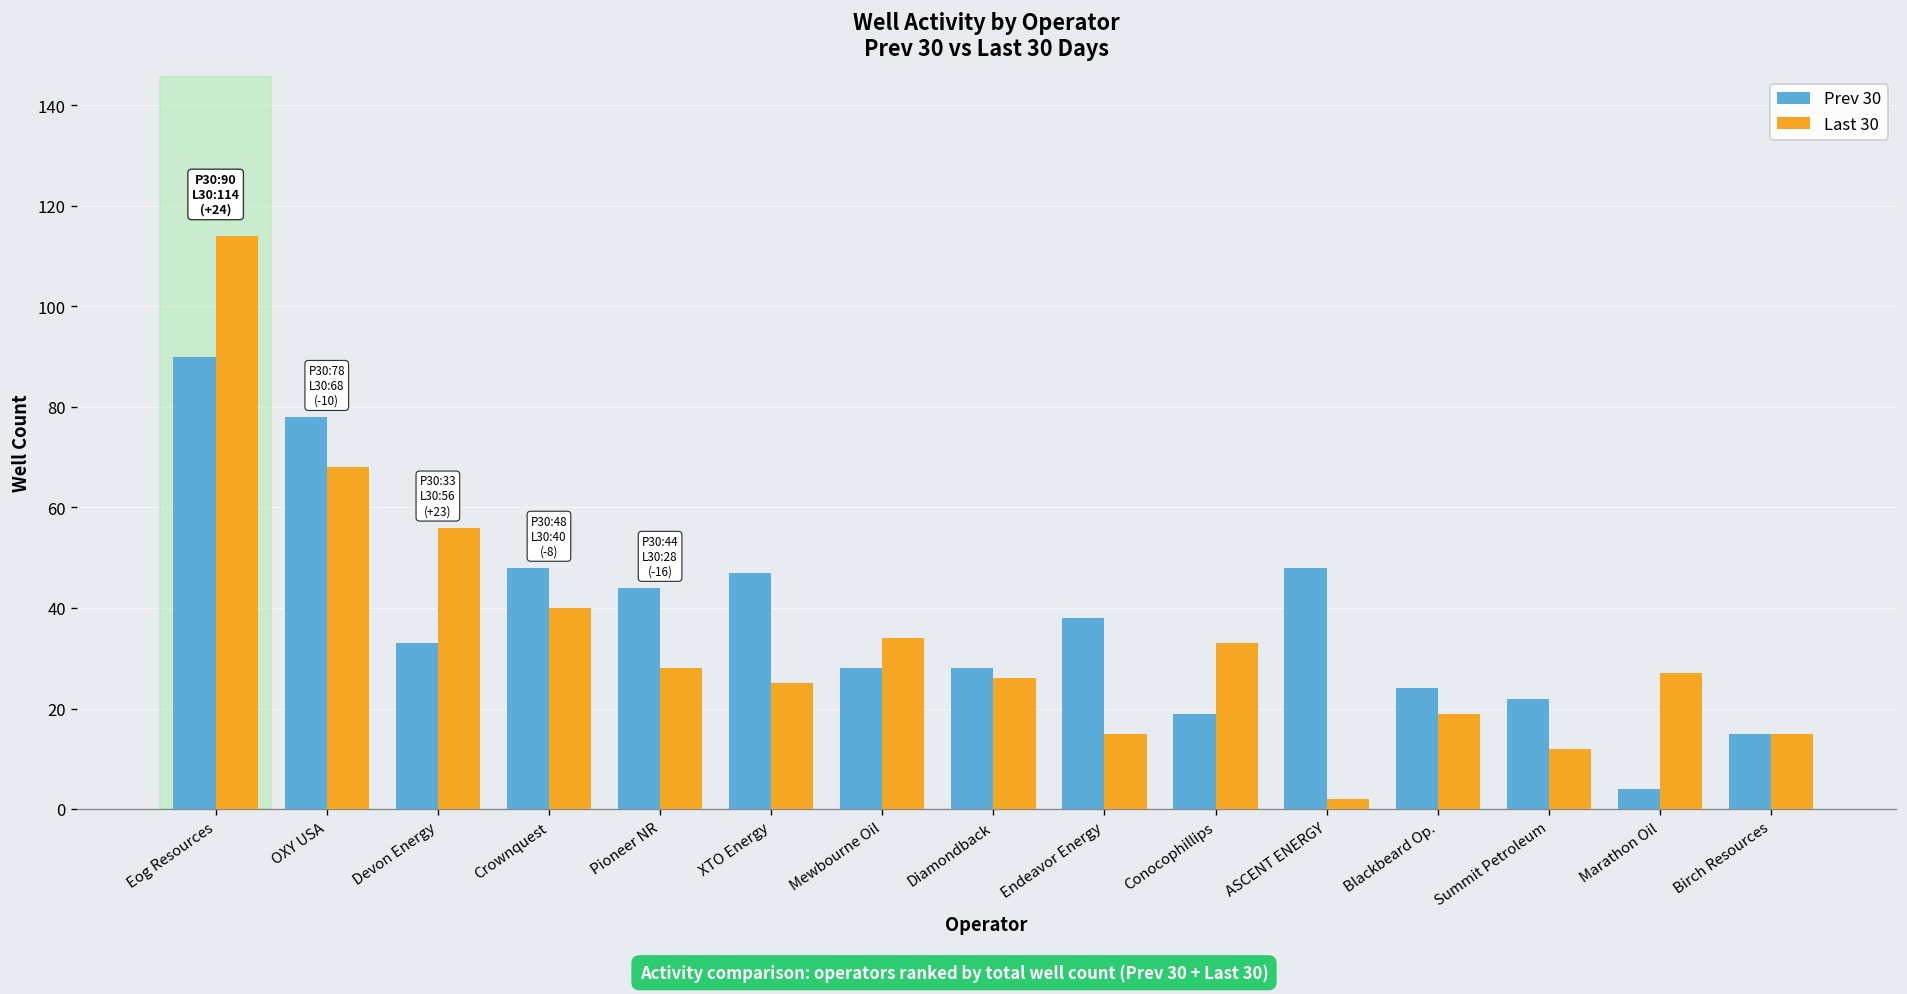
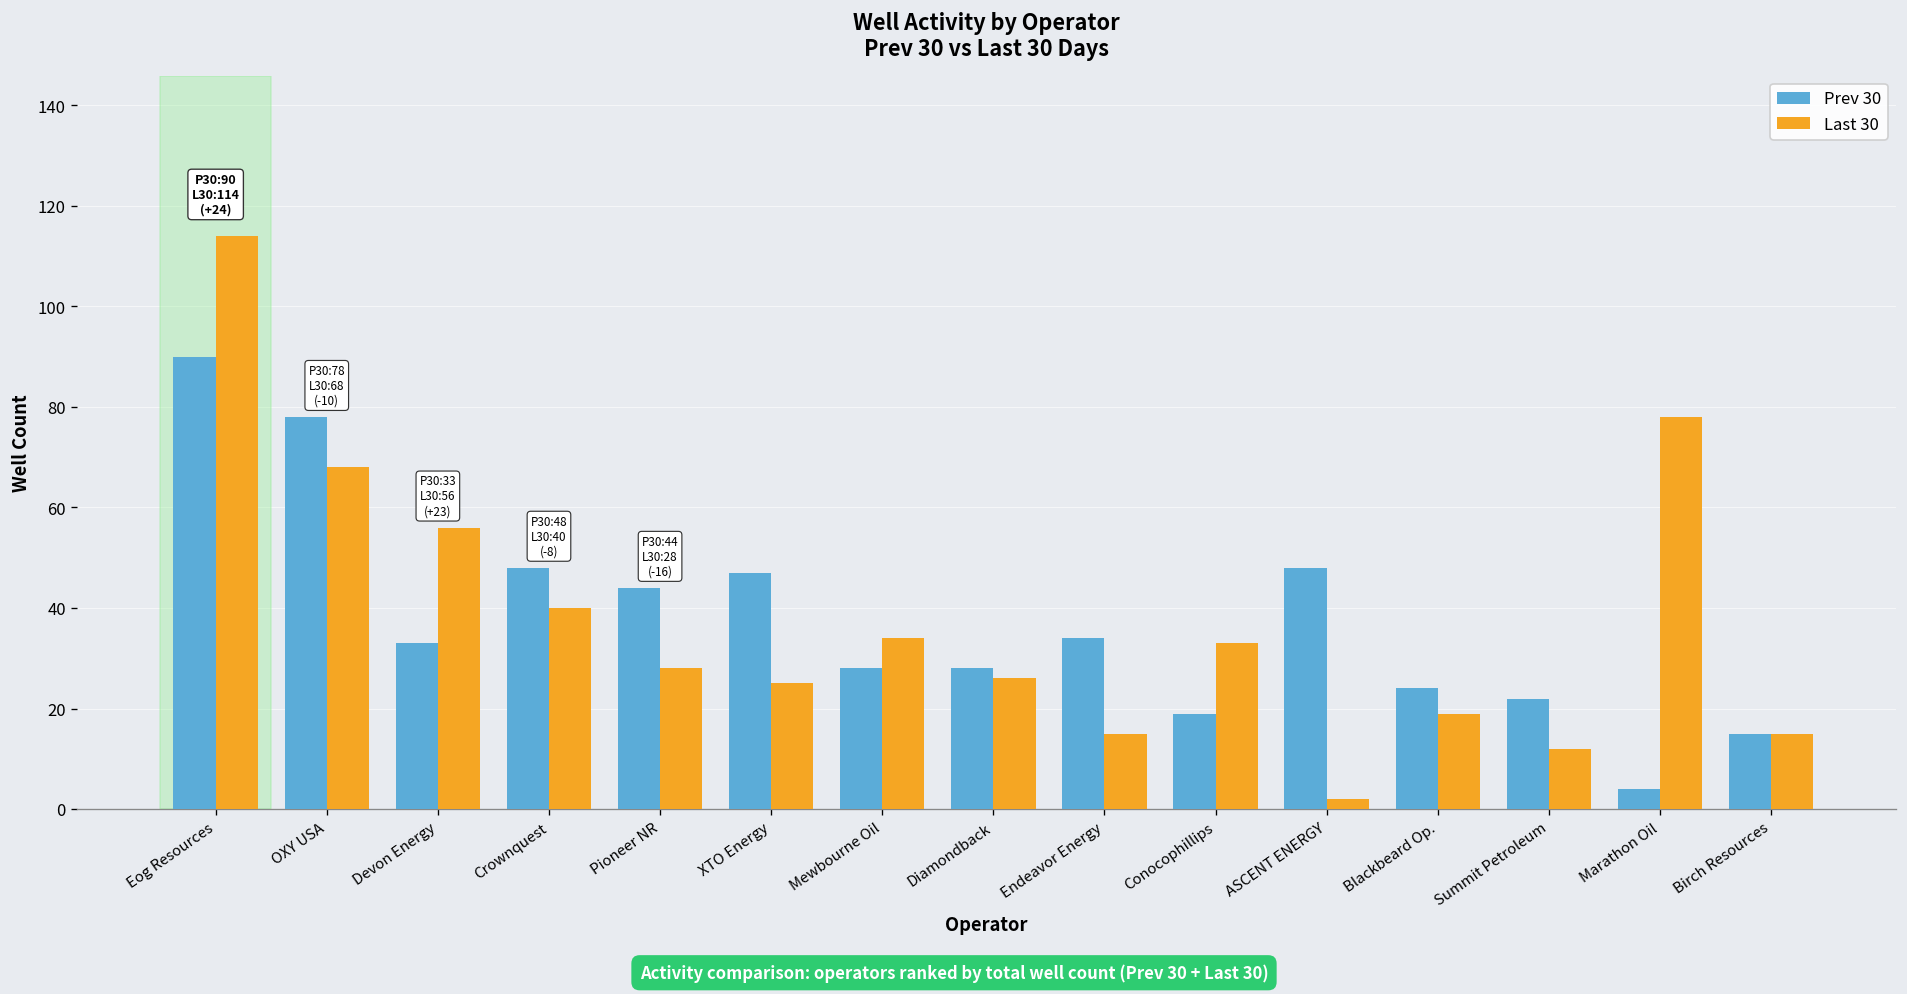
Prev 30, Endeavor Energy: 38 -> 34
Last 30, Marathon Oil: 27 -> 78
